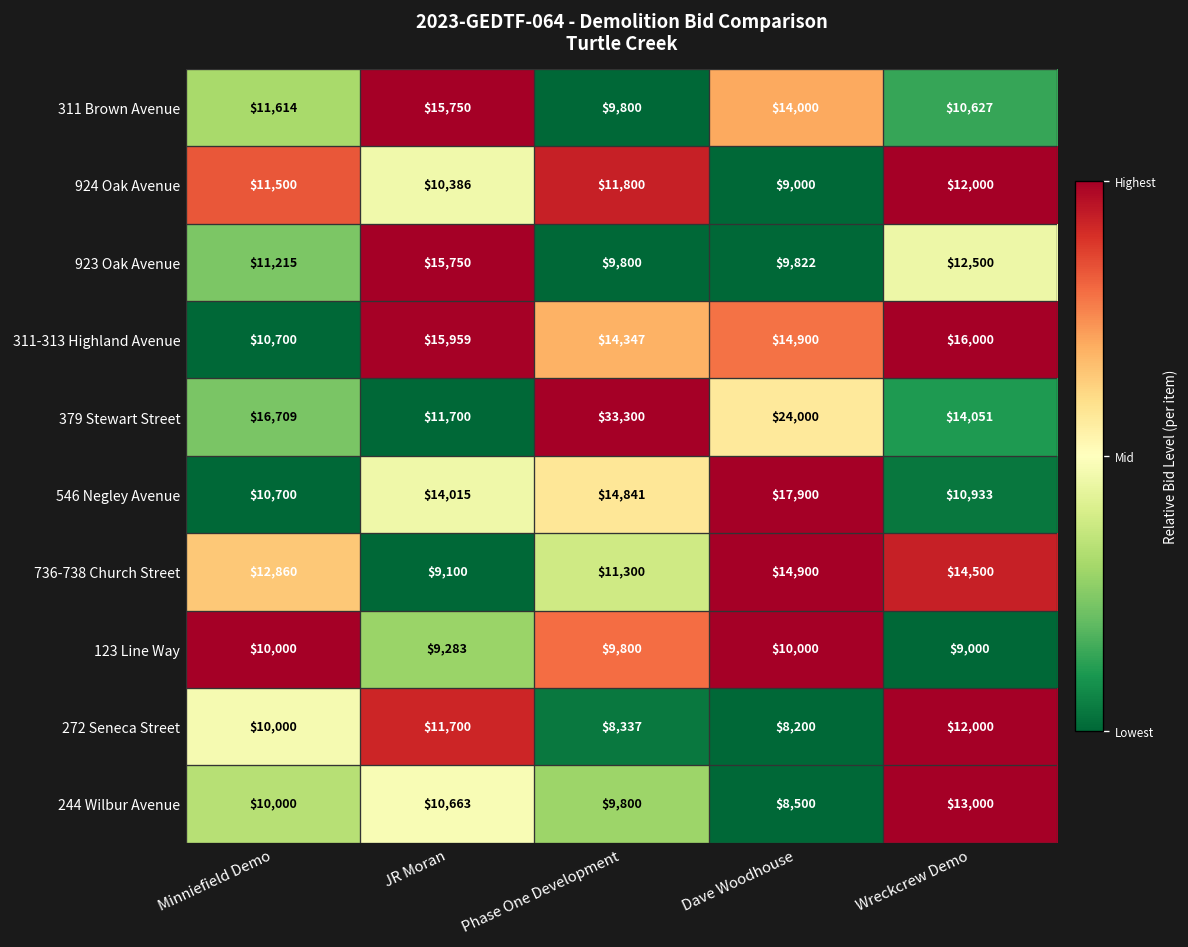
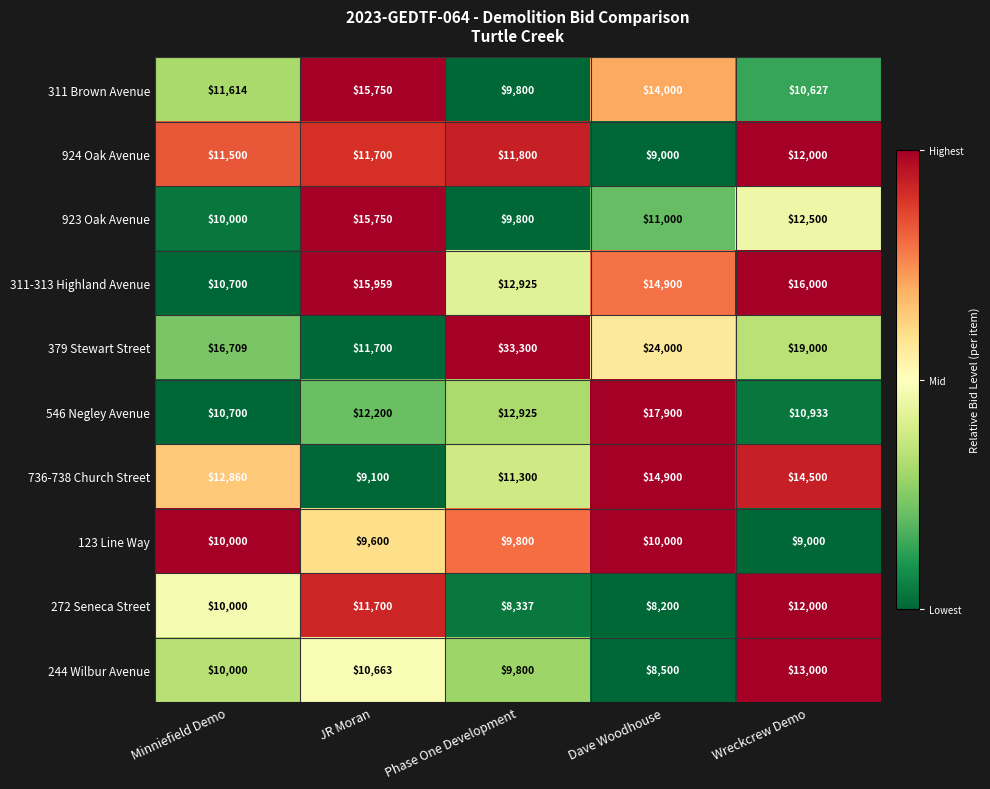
924 Oak Avenue, JR Moran: $10,386 -> $11,700
923 Oak Avenue, Minniefield Demo: $11,215 -> $10,000
923 Oak Avenue, Dave Woodhouse: $9,822 -> $11,000
311-313 Highland Avenue, Phase One Development: $14,347 -> $12,925
379 Stewart Street, Wreckcrew Demo: $14,051 -> $19,000
546 Negley Avenue, JR Moran: $14,015 -> $12,200
546 Negley Avenue, Phase One Development: $14,841 -> $12,925
123 Line Way, JR Moran: $9,283 -> $9,600
